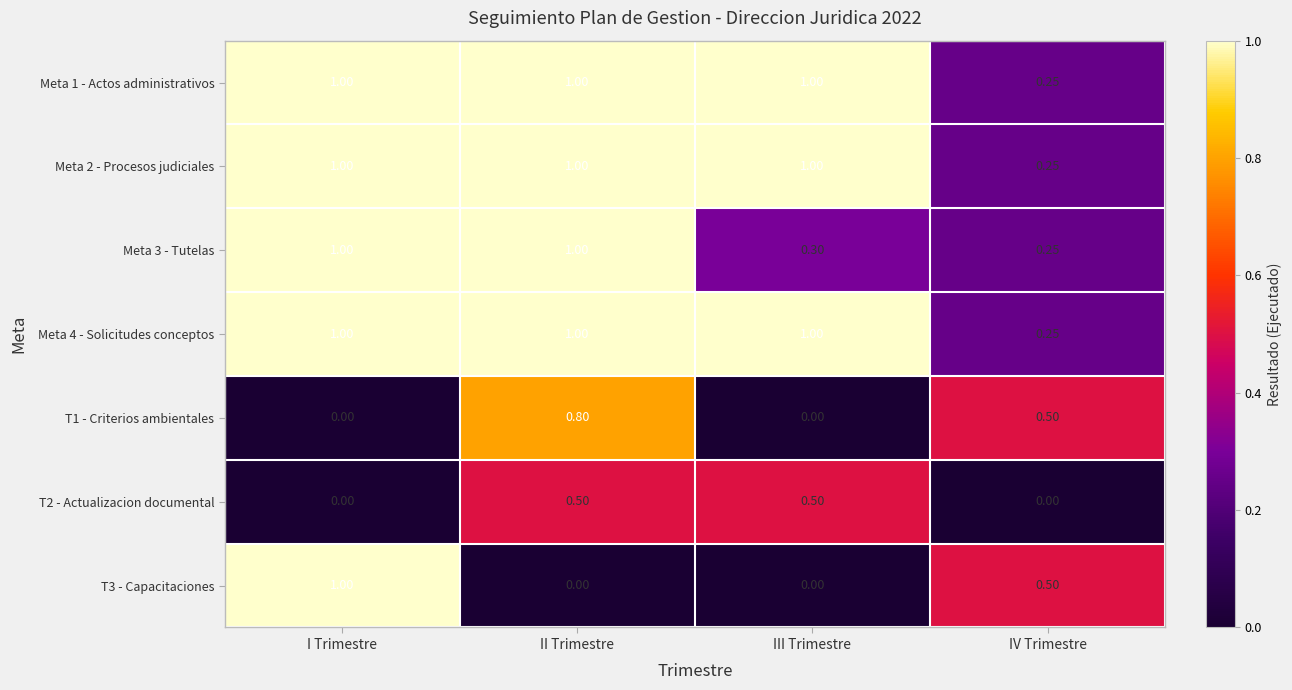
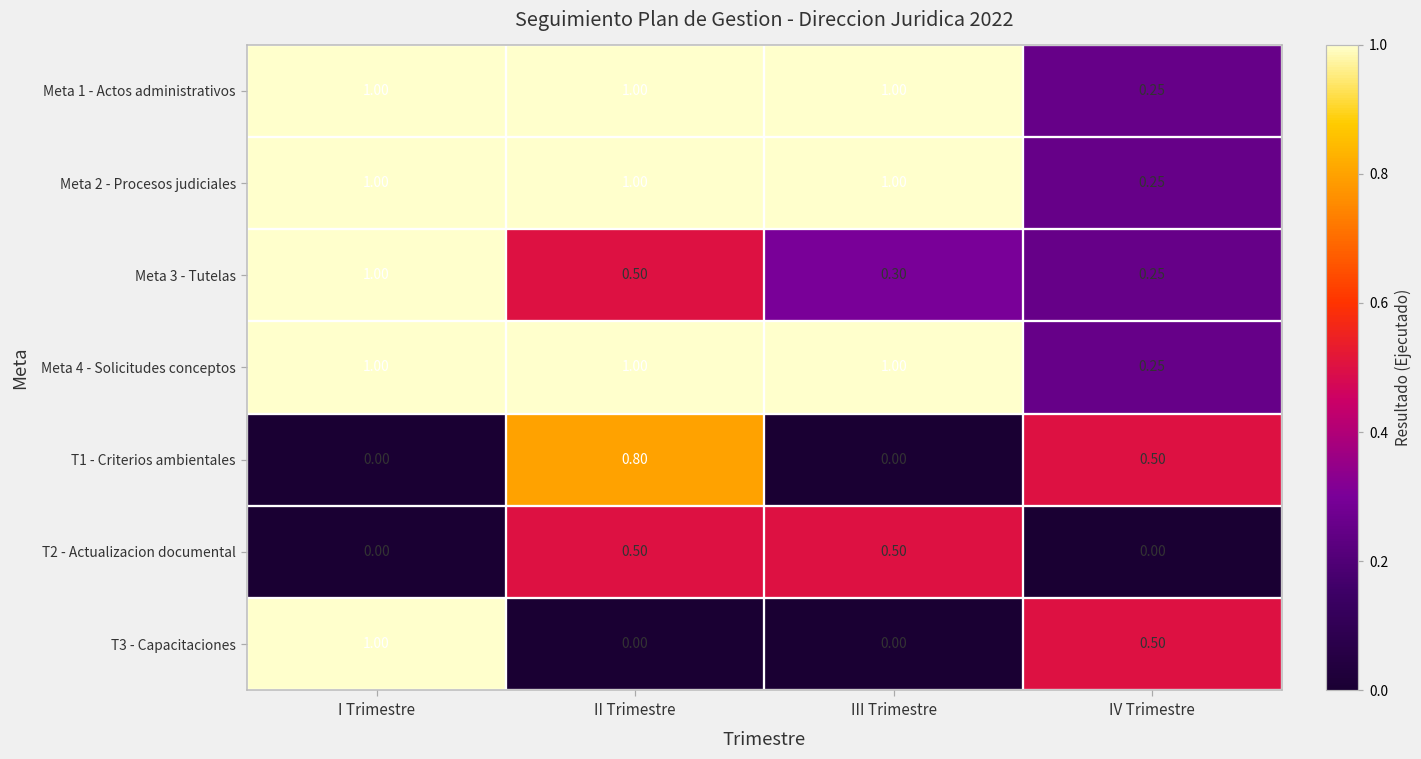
Meta 3 - Tutelas, II Trimestre: 1.00 -> 0.50
